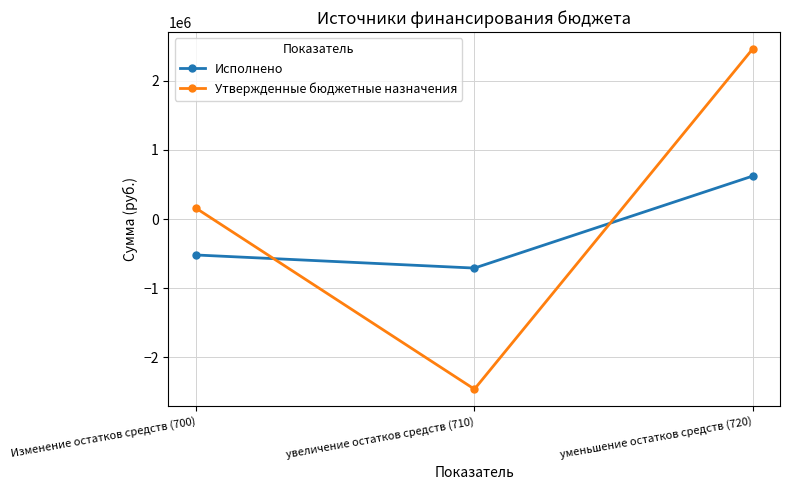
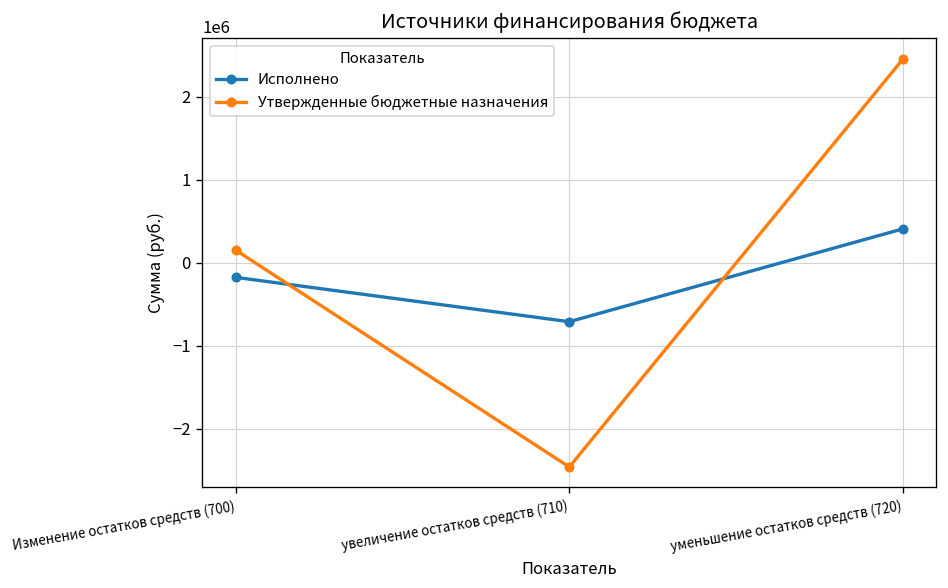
Исполнено, Изменение остатков средств (700): -500000 -> -200000
Исполнено, уменьшение остатков средств (720): 600000 -> 400000
